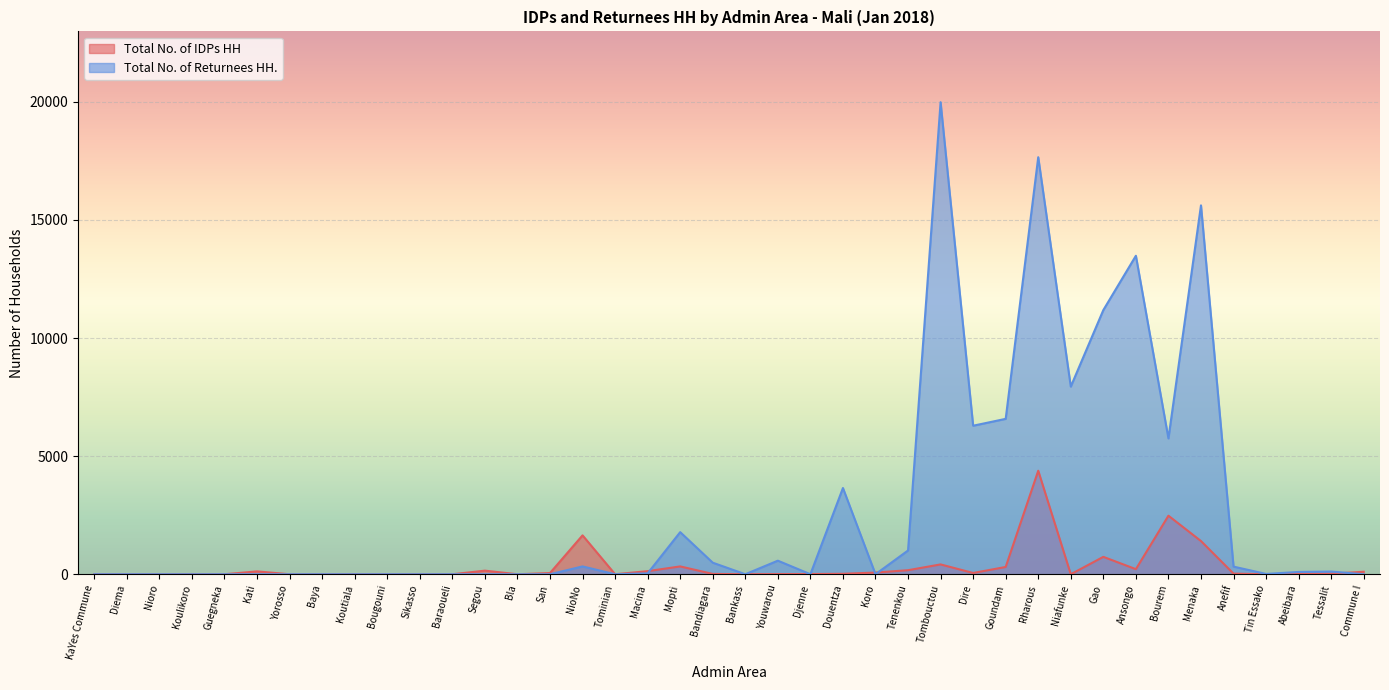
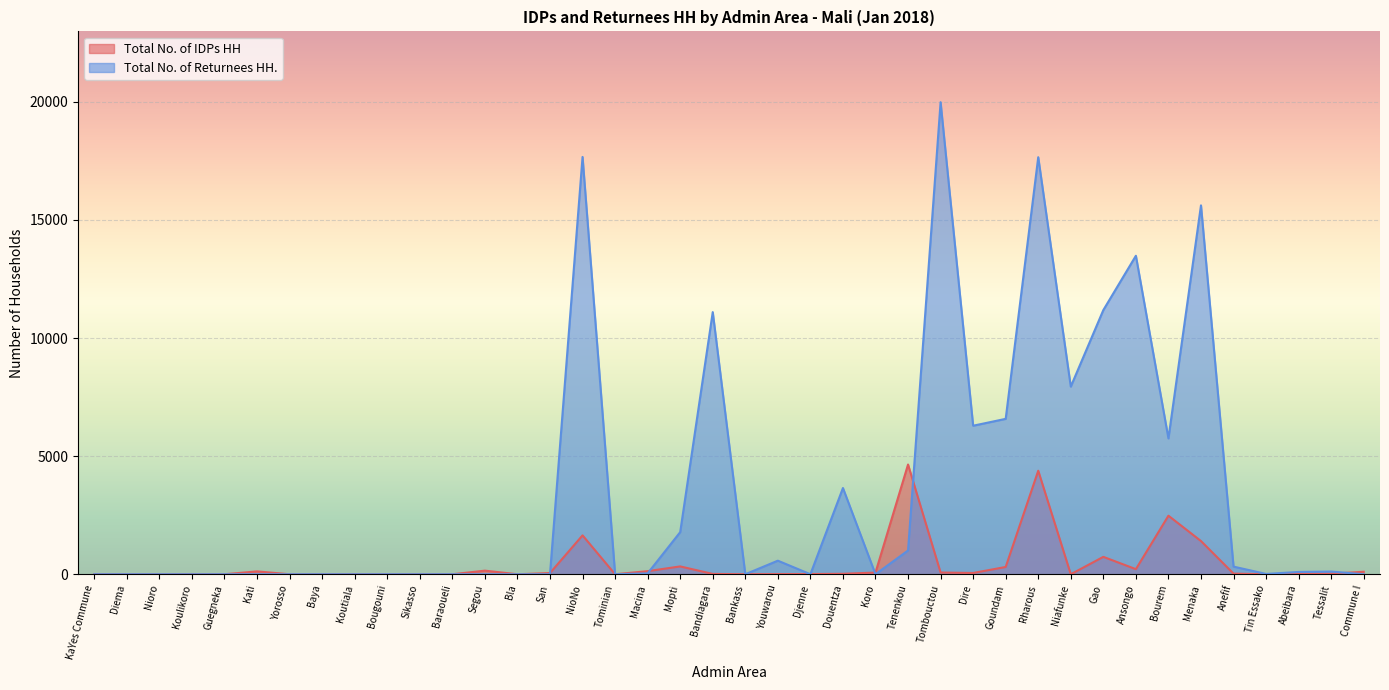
Total No. of Returnees HH., NioNo: 300 -> 17700
Total No. of Returnees HH., Bandiagara: 500 -> 11100
Total No. of IDPs HH, Tenenkou: 200 -> 4600
Total No. of IDPs HH, Tombouctou: 400 -> 100
